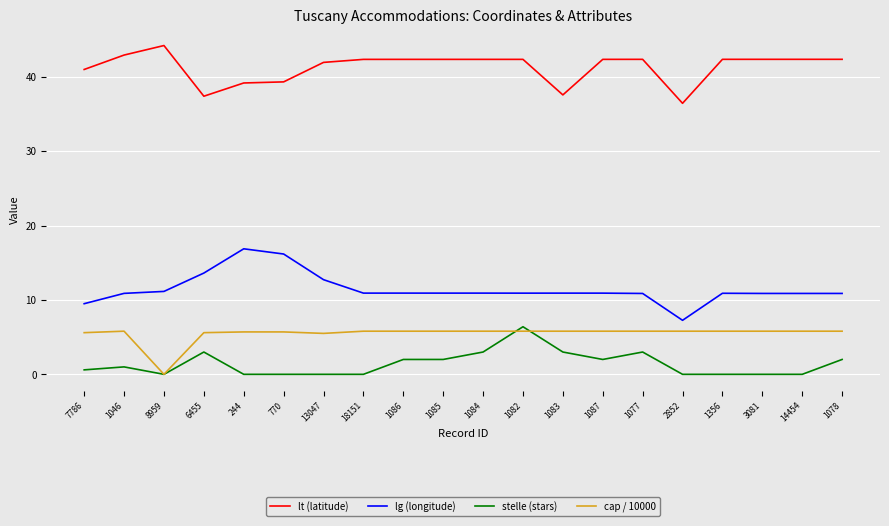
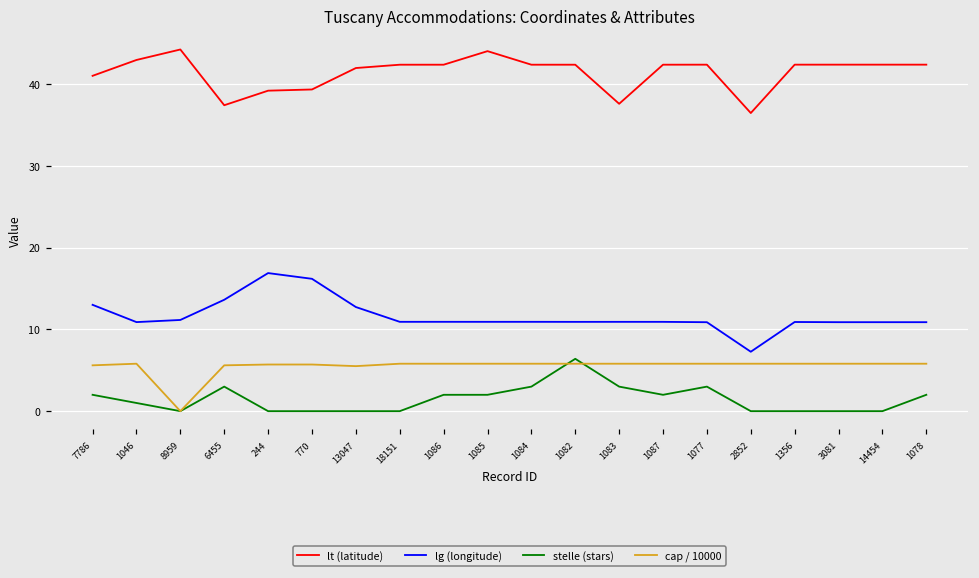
lg (longitude), 7786: 10 -> 13
stelle (stars), 7786: 1 -> 2
lt (latitude), 1085: 42 -> 44
